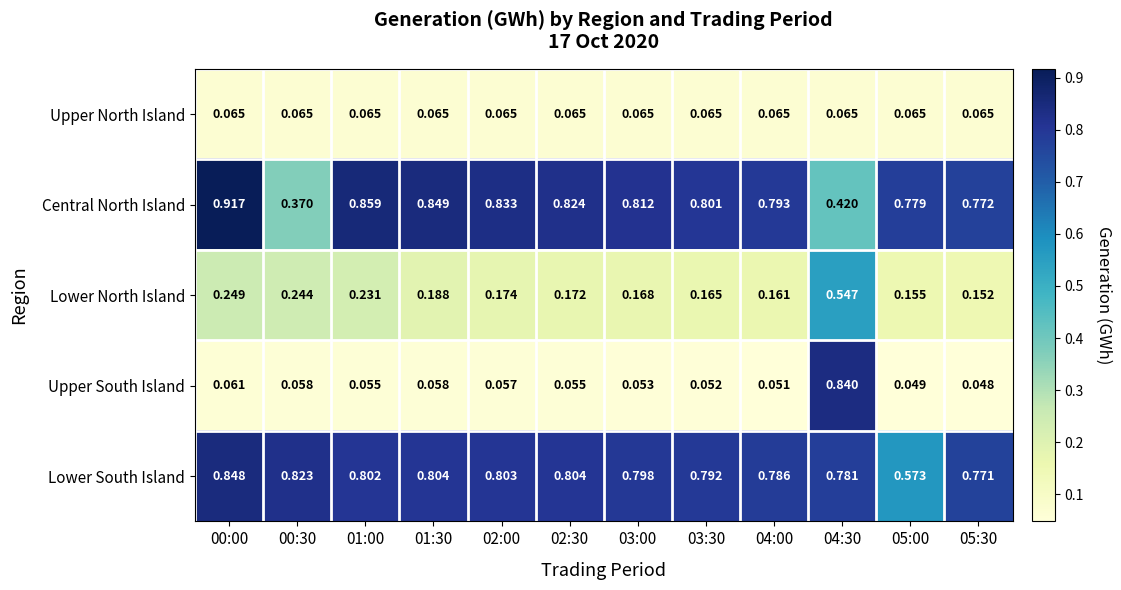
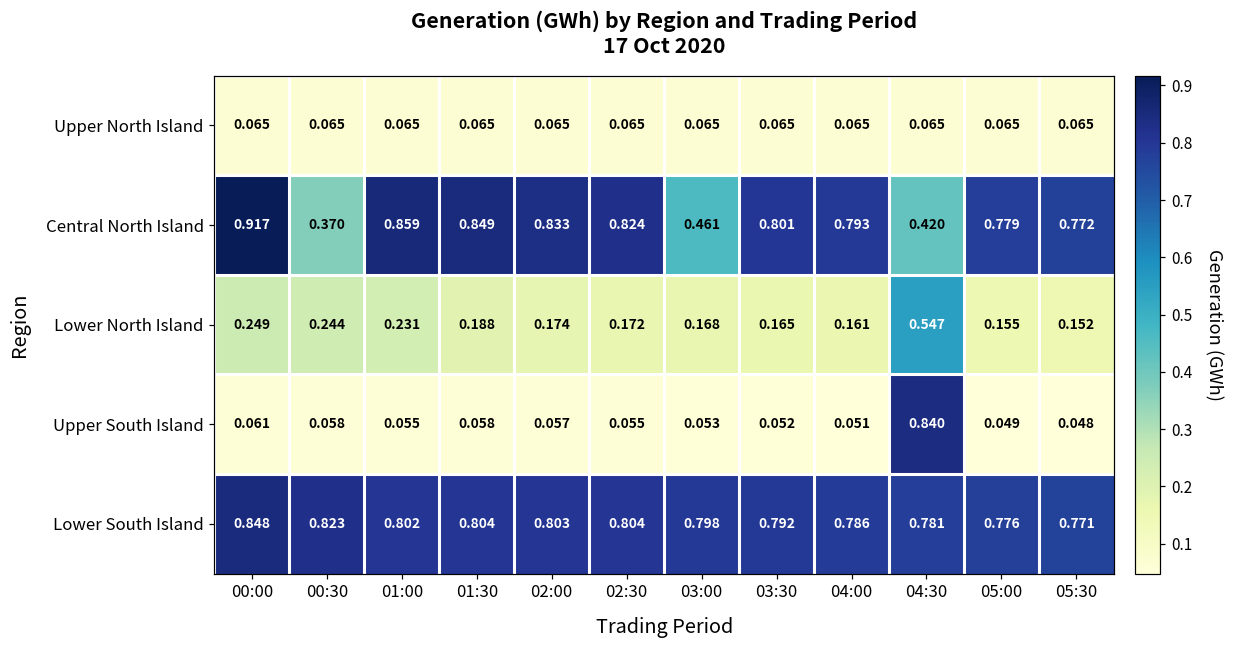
Central North Island, 03:00: 0.812 -> 0.461
Lower South Island, 05:00: 0.573 -> 0.776
